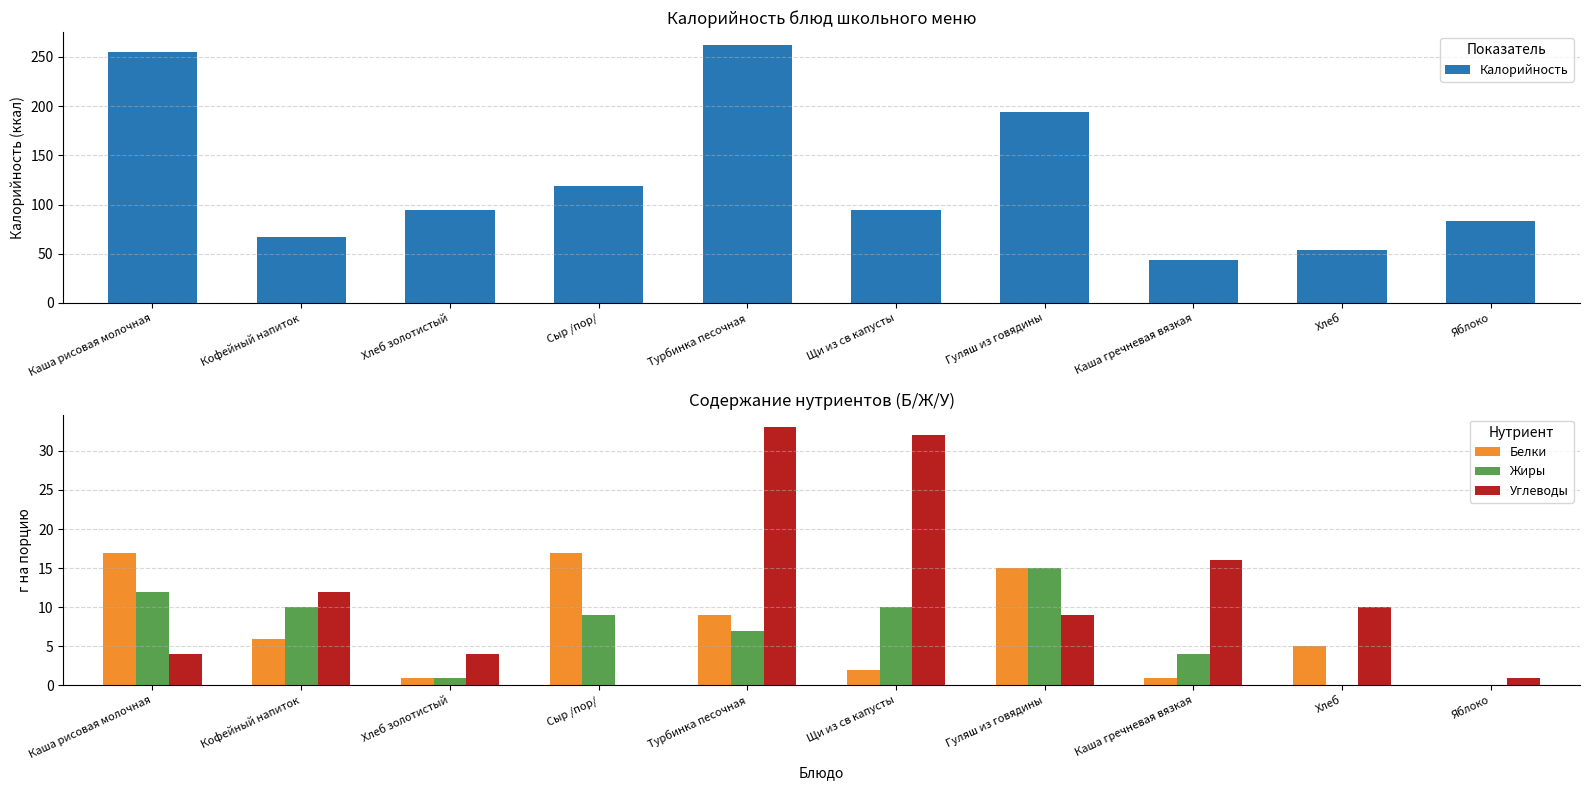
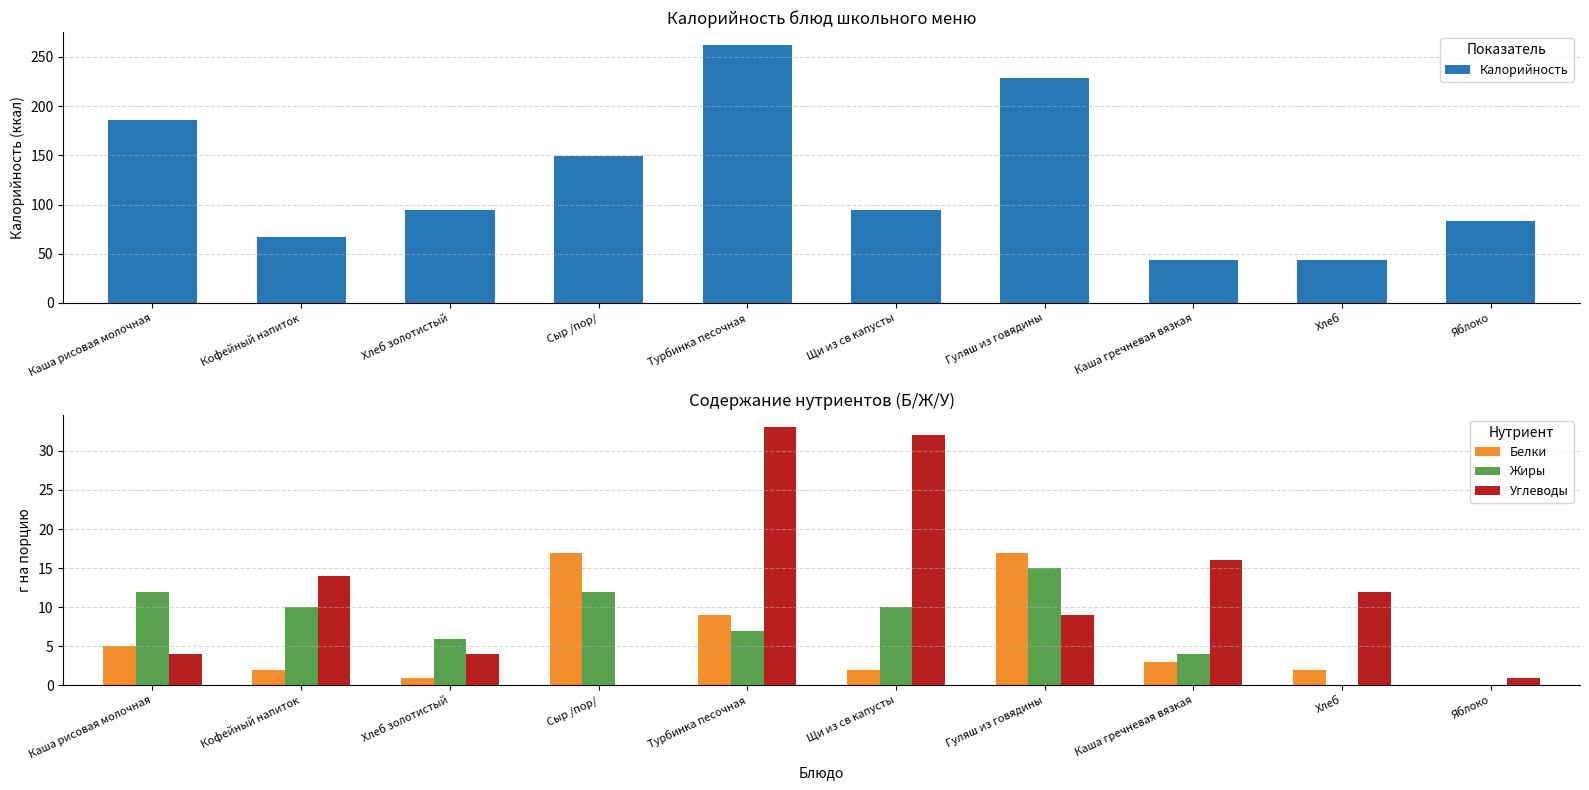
Калорийность блюд школьного меню, Каша рисовая молочная: 260 -> 190
Калорийность блюд школьного меню, Сыр /пор/: 120 -> 150
Калорийность блюд школьного меню, Гуляш из говядины: 190 -> 230
Калорийность блюд школьного меню, Хлеб: 50 -> 40
Содержание нутриентов (Б/Ж/У), Белки, Каша рисовая молочная: 17 -> 5
Содержание нутриентов (Б/Ж/У), Белки, Кофейный напиток: 6 -> 2
Содержание нутриентов (Б/Ж/У), Углеводы, Кофейный напиток: 12 -> 14
Содержание нутриентов (Б/Ж/У), Жиры, Хлеб золотистый: 1 -> 6
Содержание нутриентов (Б/Ж/У), Жиры, Сыр /пор/: 9 -> 12
Содержание нутриентов (Б/Ж/У), Белки, Гуляш из говядины: 15 -> 17
Содержание нутриентов (Б/Ж/У), Белки, Каша гречневая вязкая: 1 -> 3
Содержание нутриентов (Б/Ж/У), Белки, Хлеб: 5 -> 2
Содержание нутриентов (Б/Ж/У), Углеводы, Хлеб: 10 -> 12
